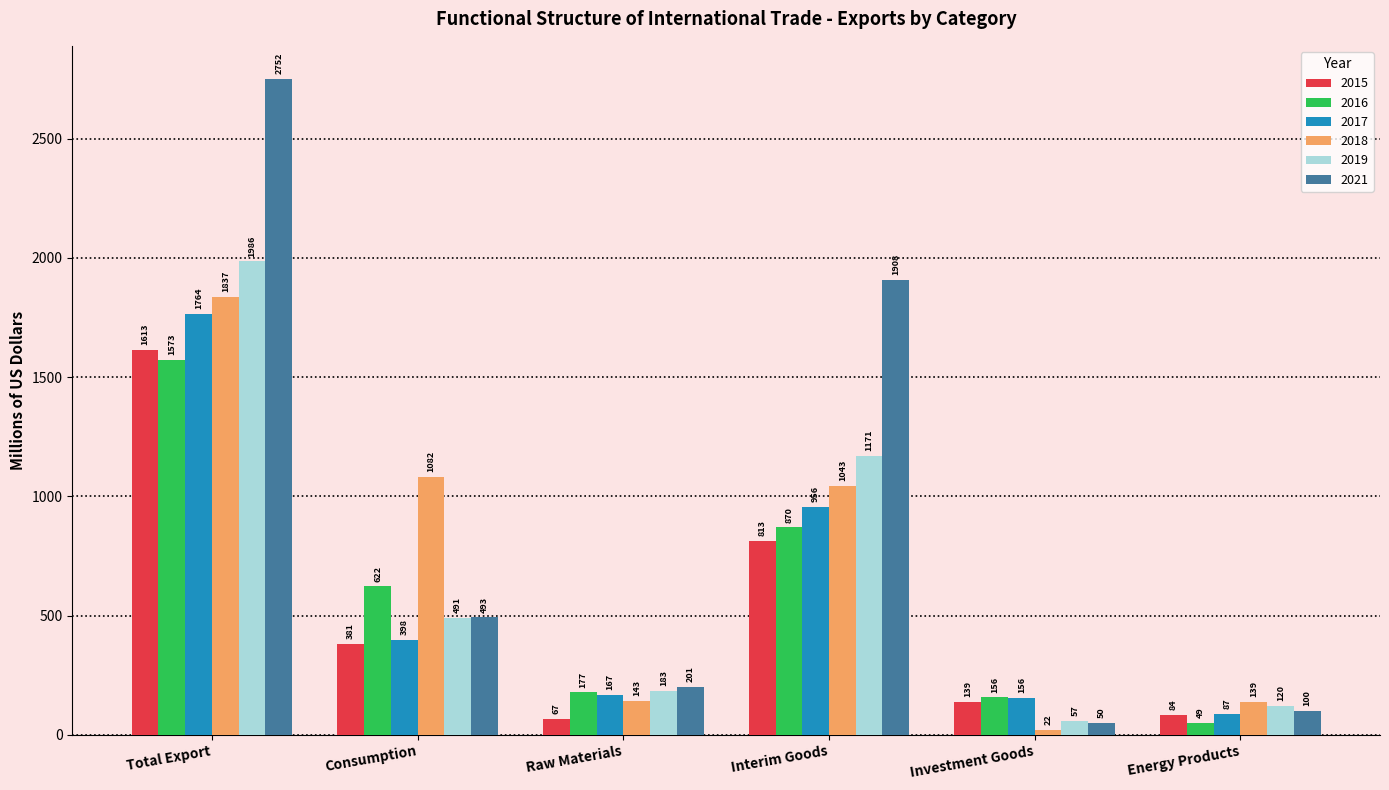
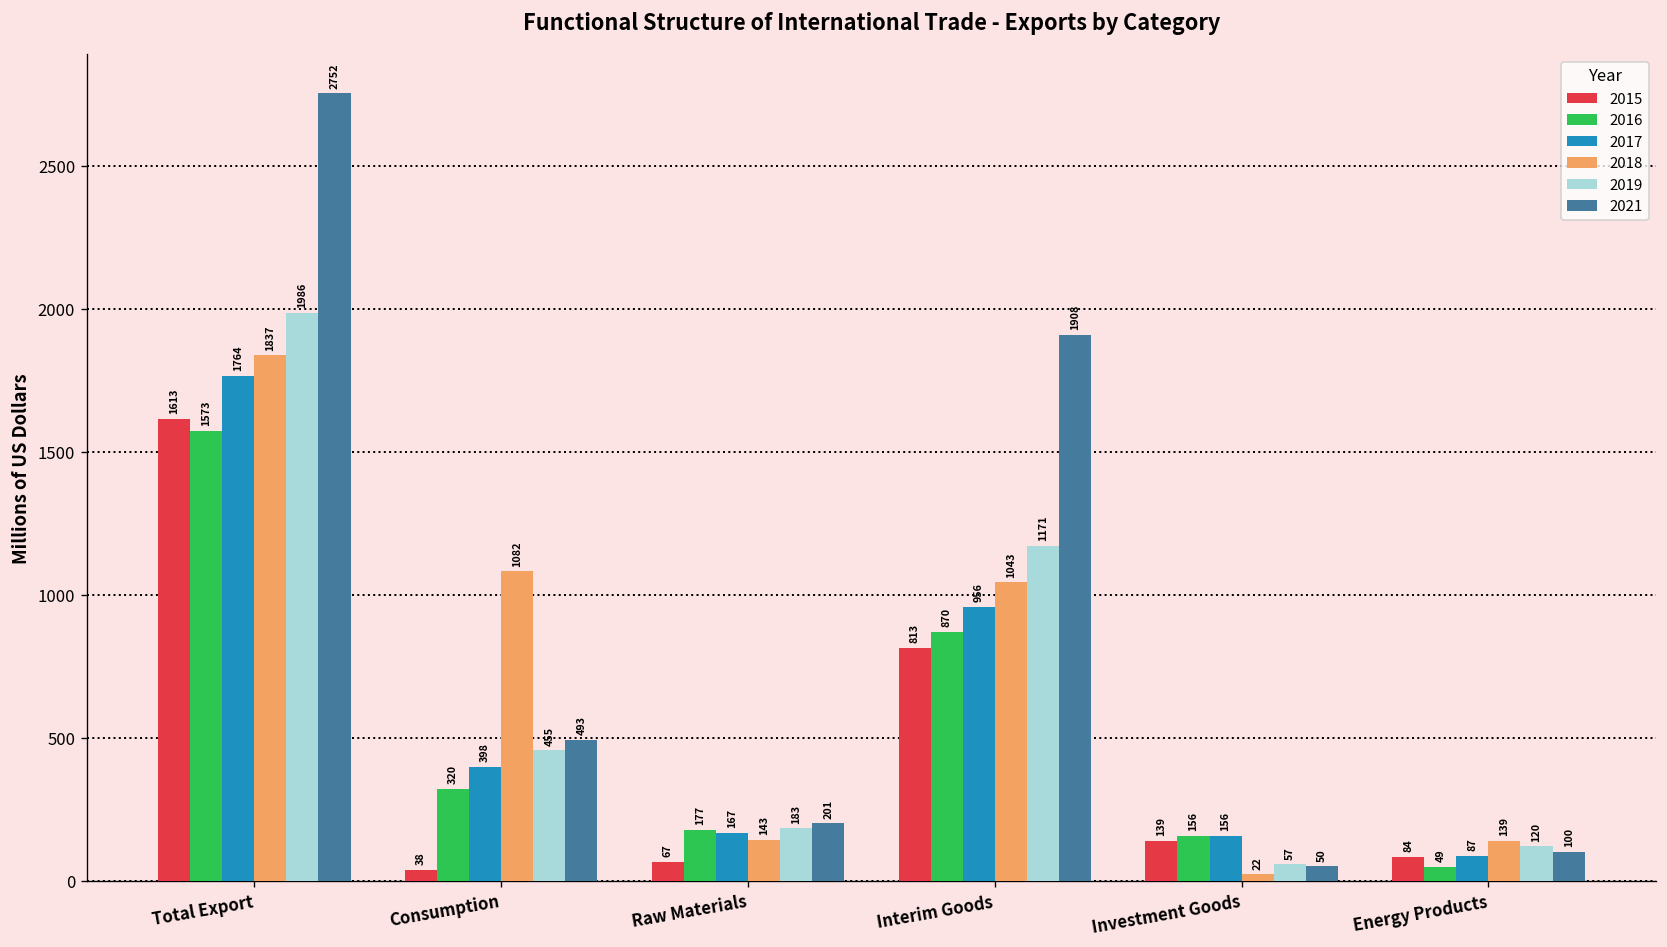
2015, Consumption: 381 -> 38
2016, Consumption: 622 -> 320
2019, Consumption: 491 -> 455
